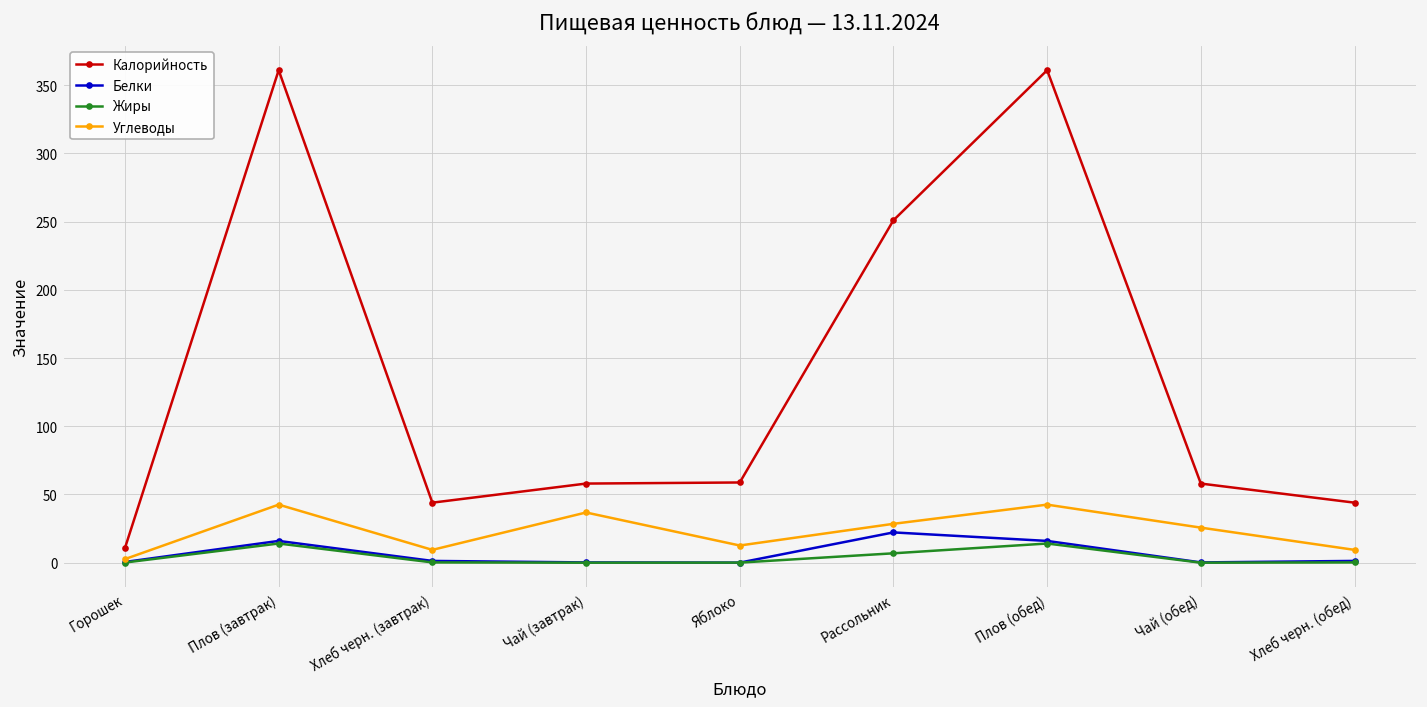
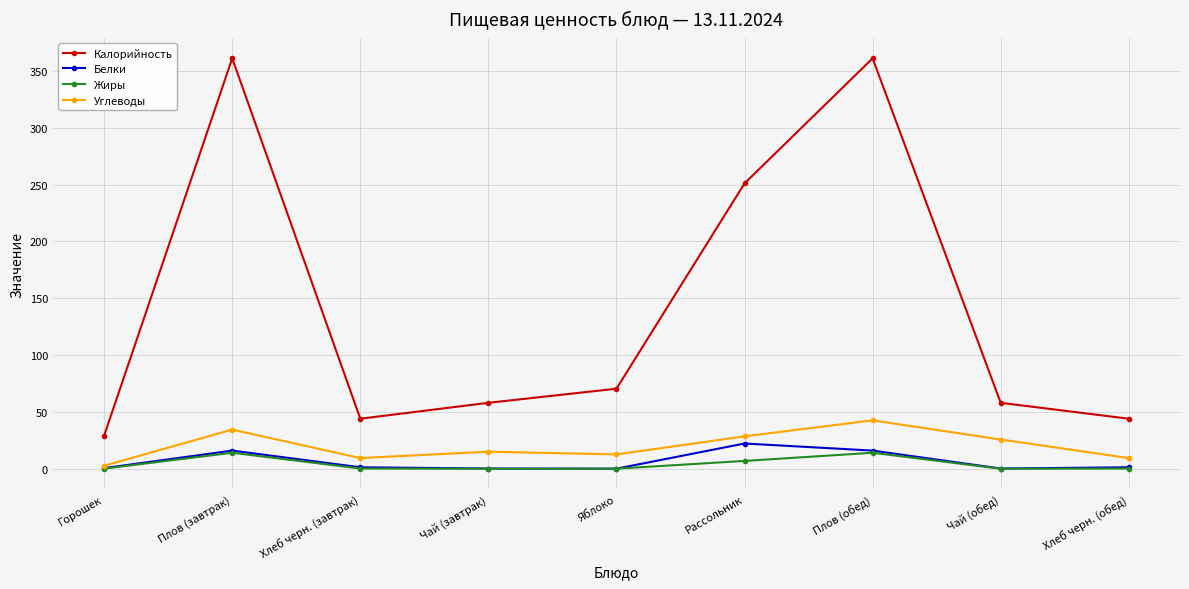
Калорийность, Горошек: 11 -> 29
Углеводы, Плов (завтрак): 43 -> 34
Углеводы, Чай (завтрак): 37 -> 15
Калорийность, Яблоко: 59 -> 70
